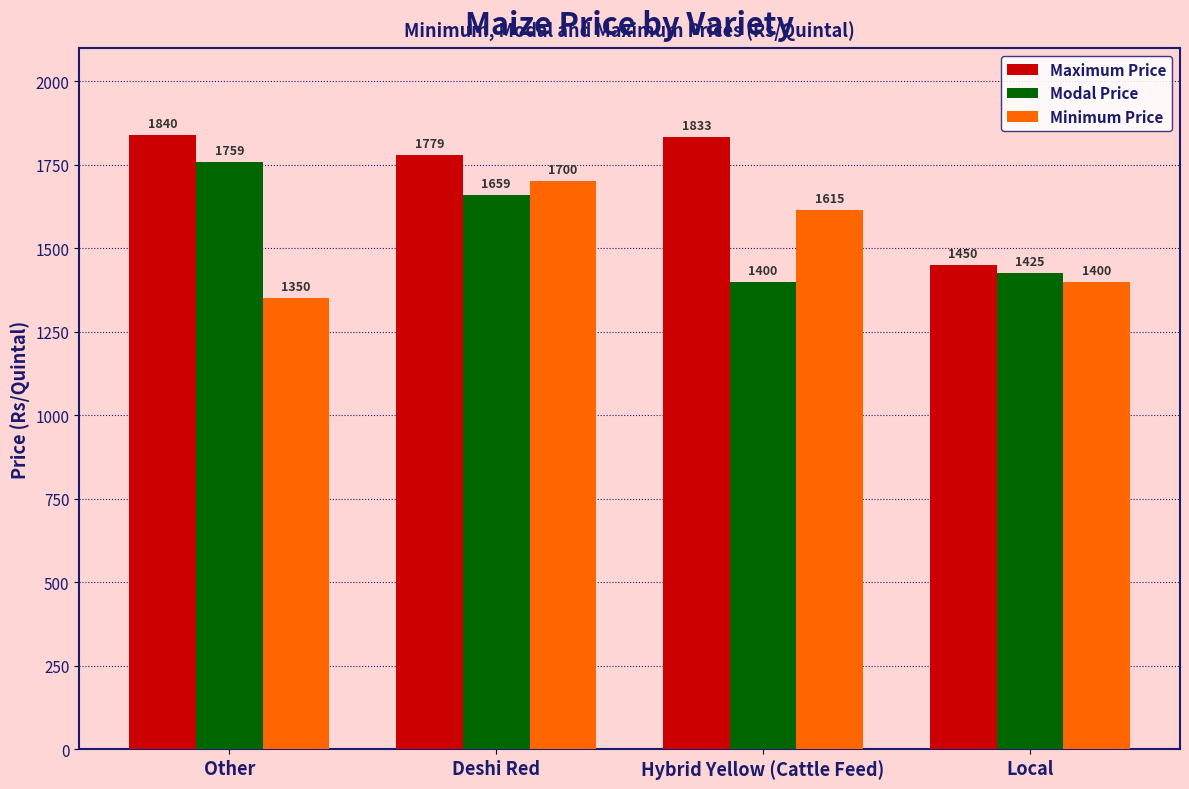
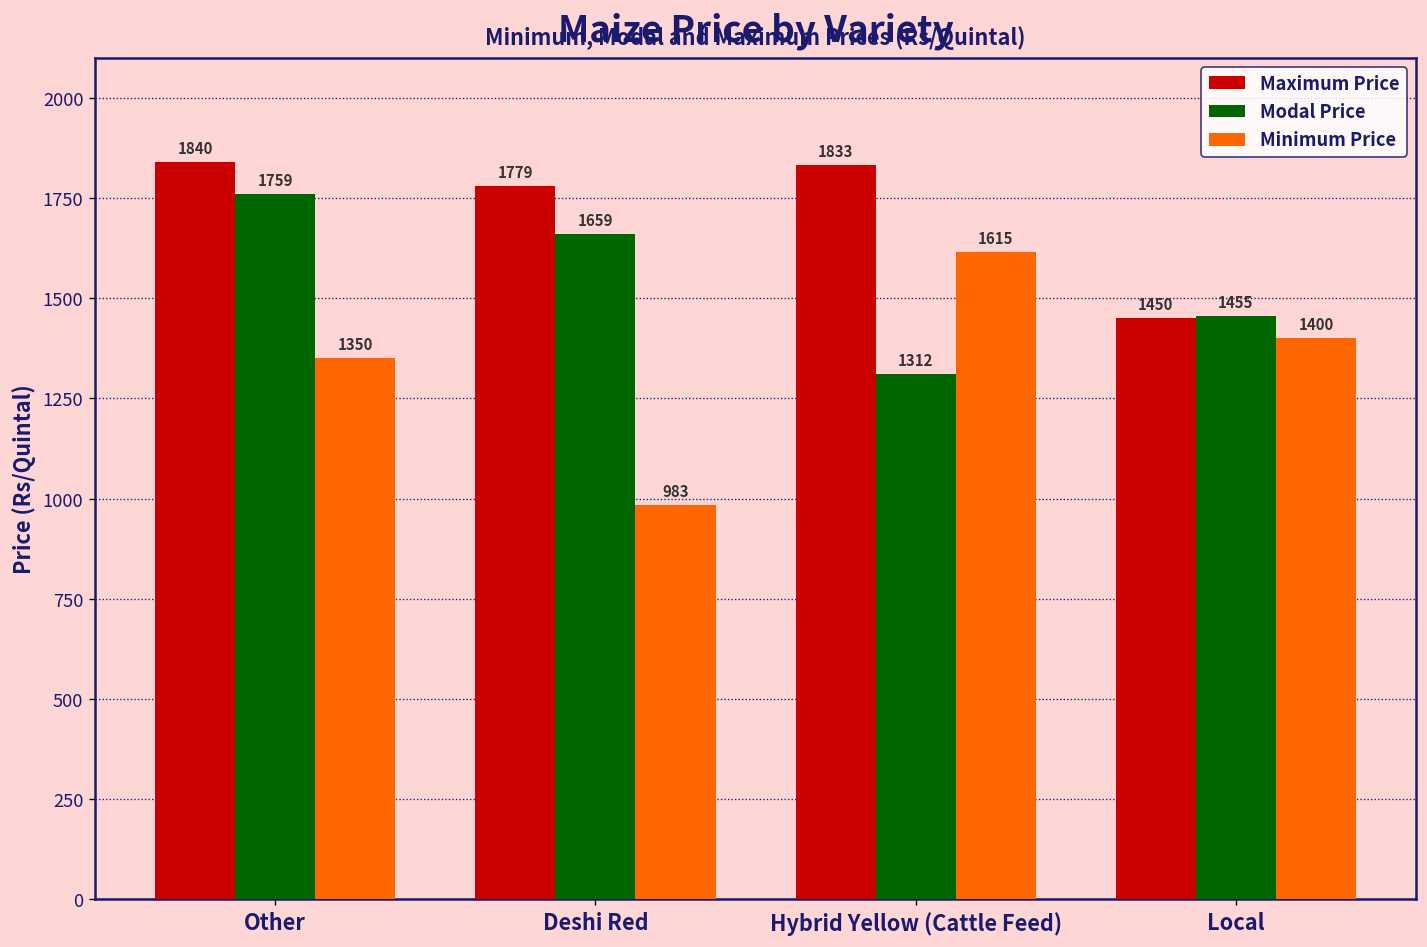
Minimum Price, Deshi Red: 1700 -> 983
Modal Price, Hybrid Yellow (Cattle Feed): 1400 -> 1312
Modal Price, Local: 1425 -> 1455
